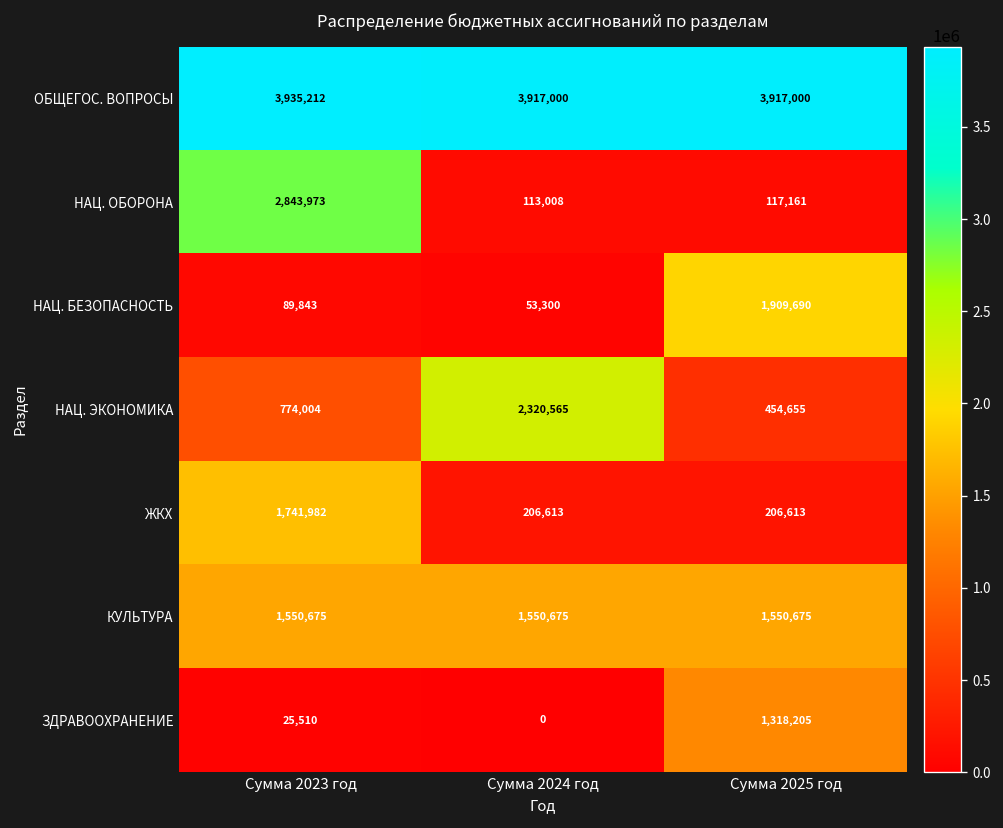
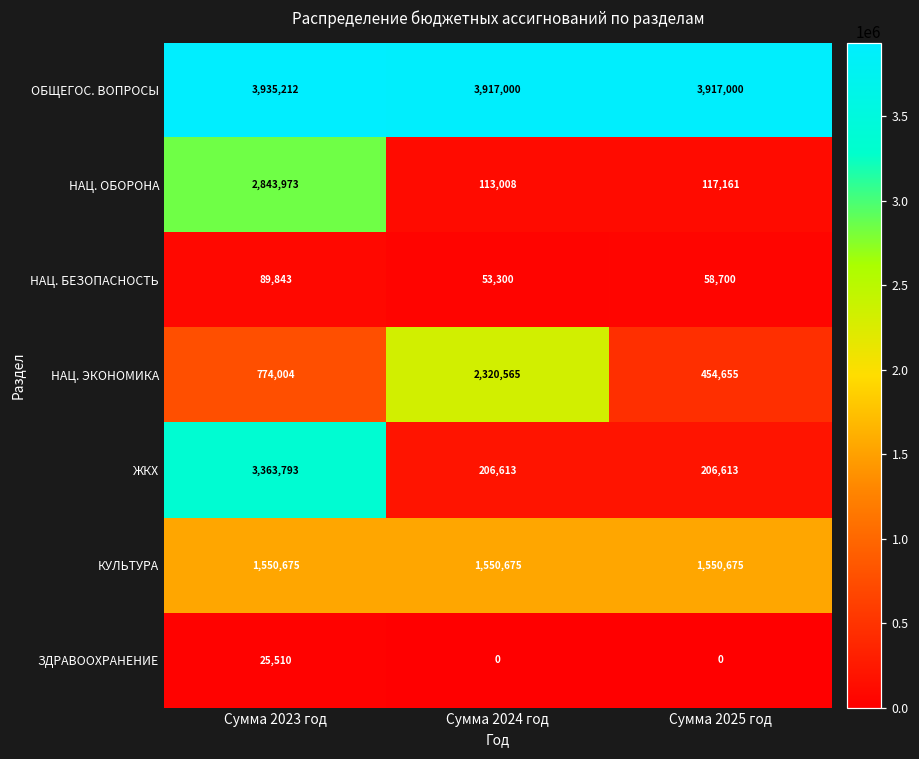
НАЦ. БЕЗОПАСНОСТЬ, Сумма 2025 год: 1,909,690 -> 58,700
ЖКХ, Сумма 2023 год: 1,741,982 -> 3,363,793
ЗДРАВООХРАНЕНИЕ, Сумма 2025 год: 1,318,205 -> 0
